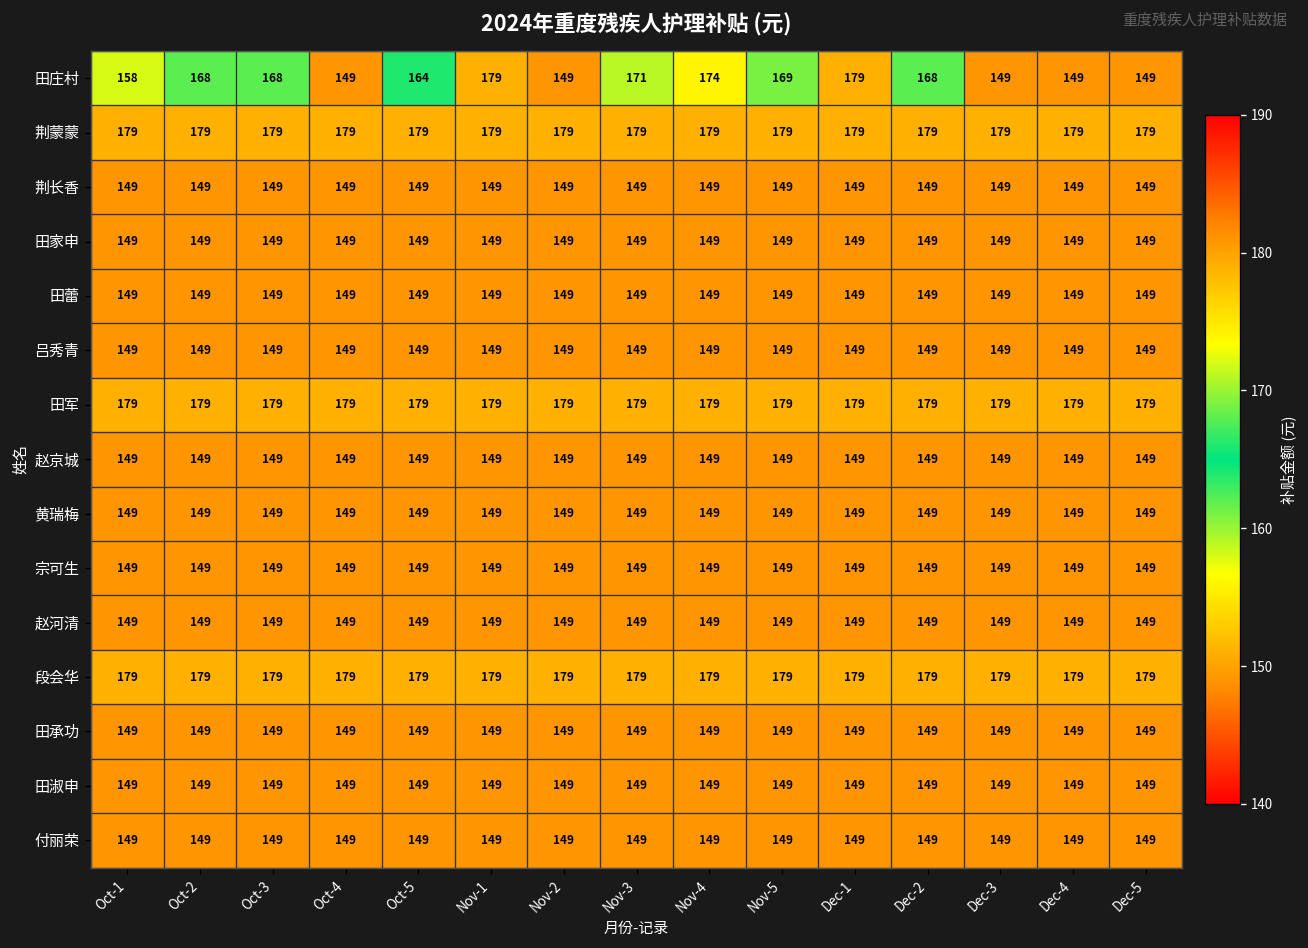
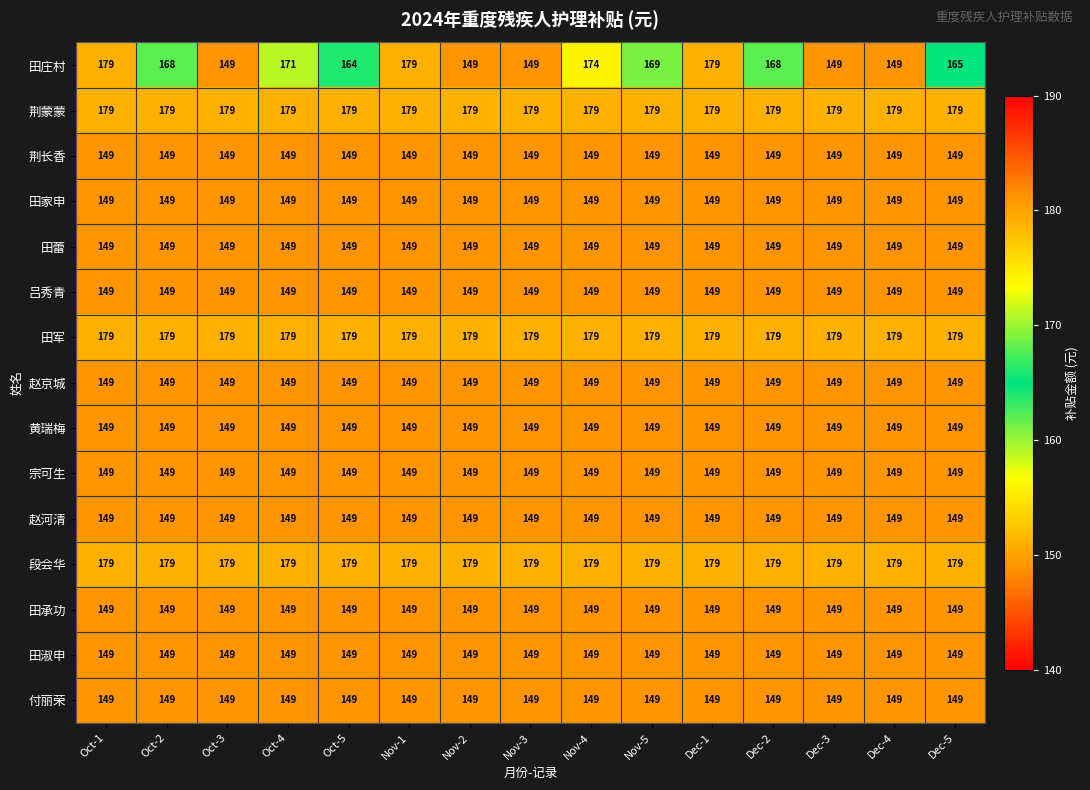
田庄村, Oct-1: 158 -> 179
田庄村, Oct-3: 168 -> 149
田庄村, Oct-4: 149 -> 171
田庄村, Nov-3: 171 -> 149
田庄村, Dec-5: 149 -> 165
